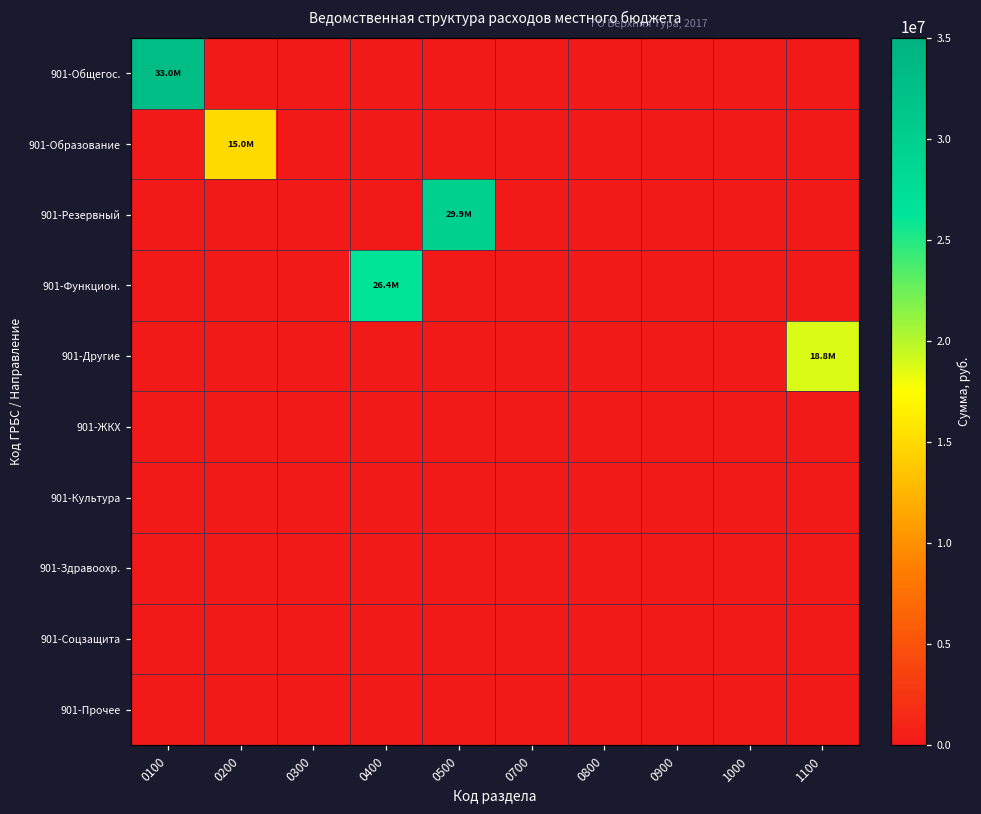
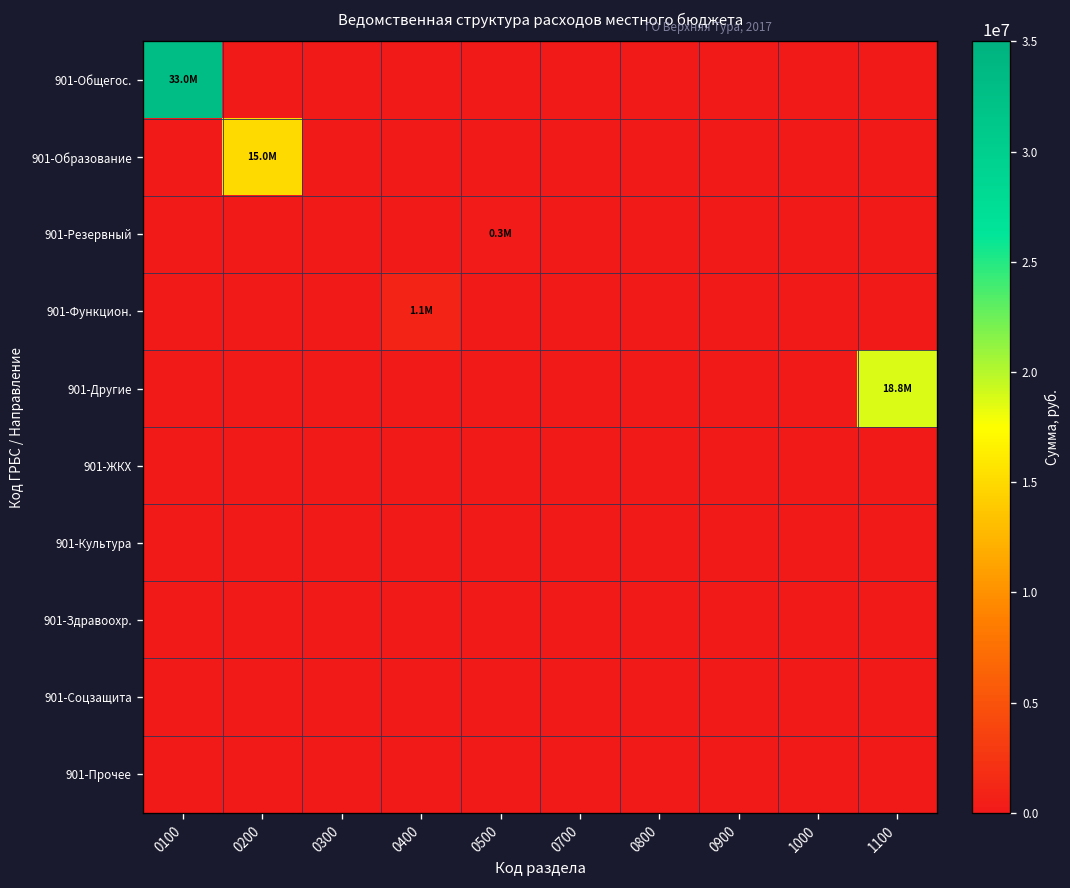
901-Резервный, 0500: 29.9M -> 0.3M
901-Функцион., 0400: 26.4M -> 1.1M
